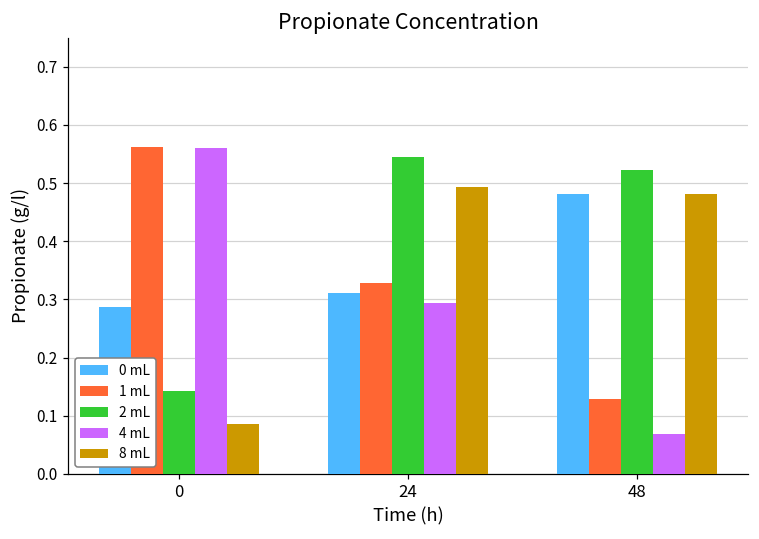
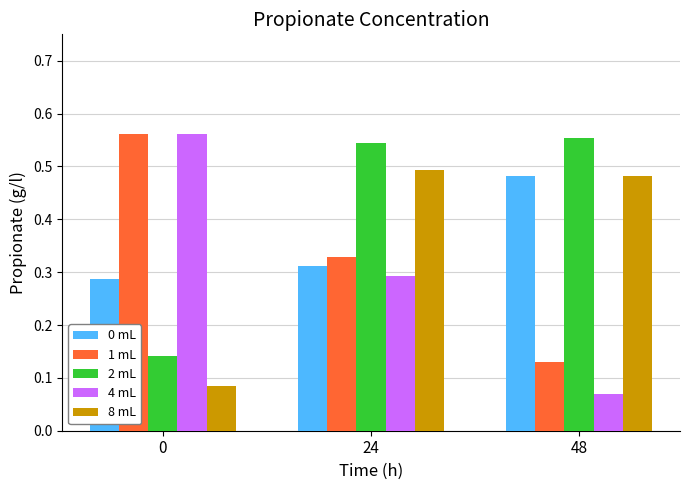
2 mL, 48: 0.52 -> 0.55
